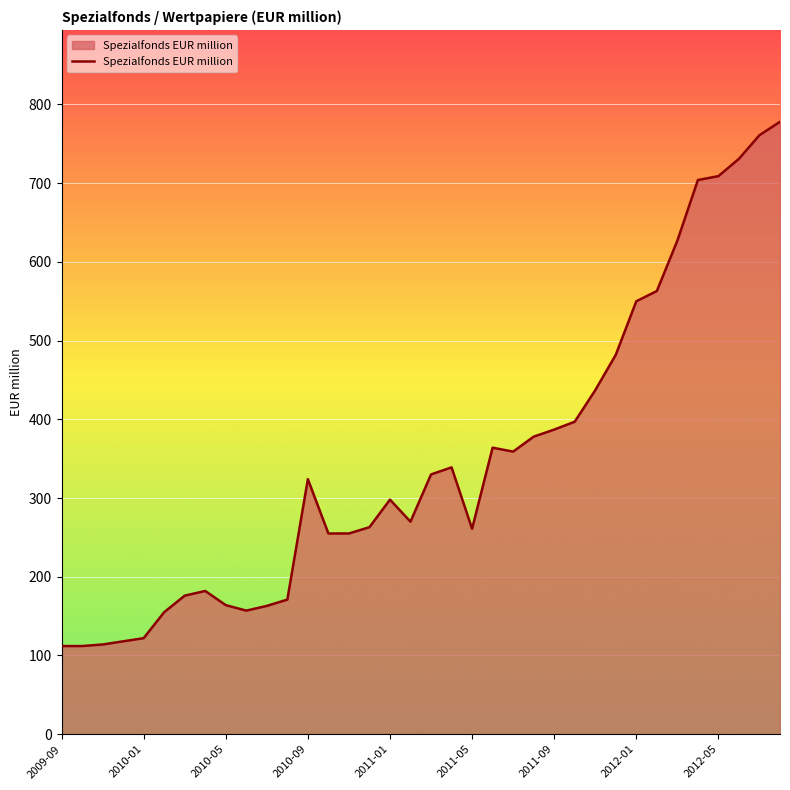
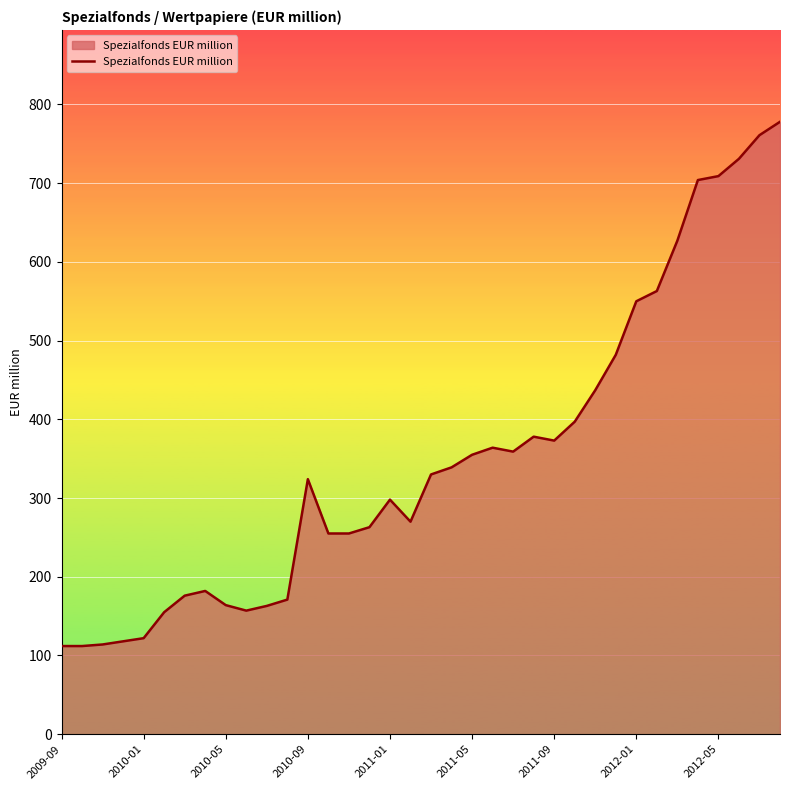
2011-05: 260 -> 360
2011-09: 390 -> 370
